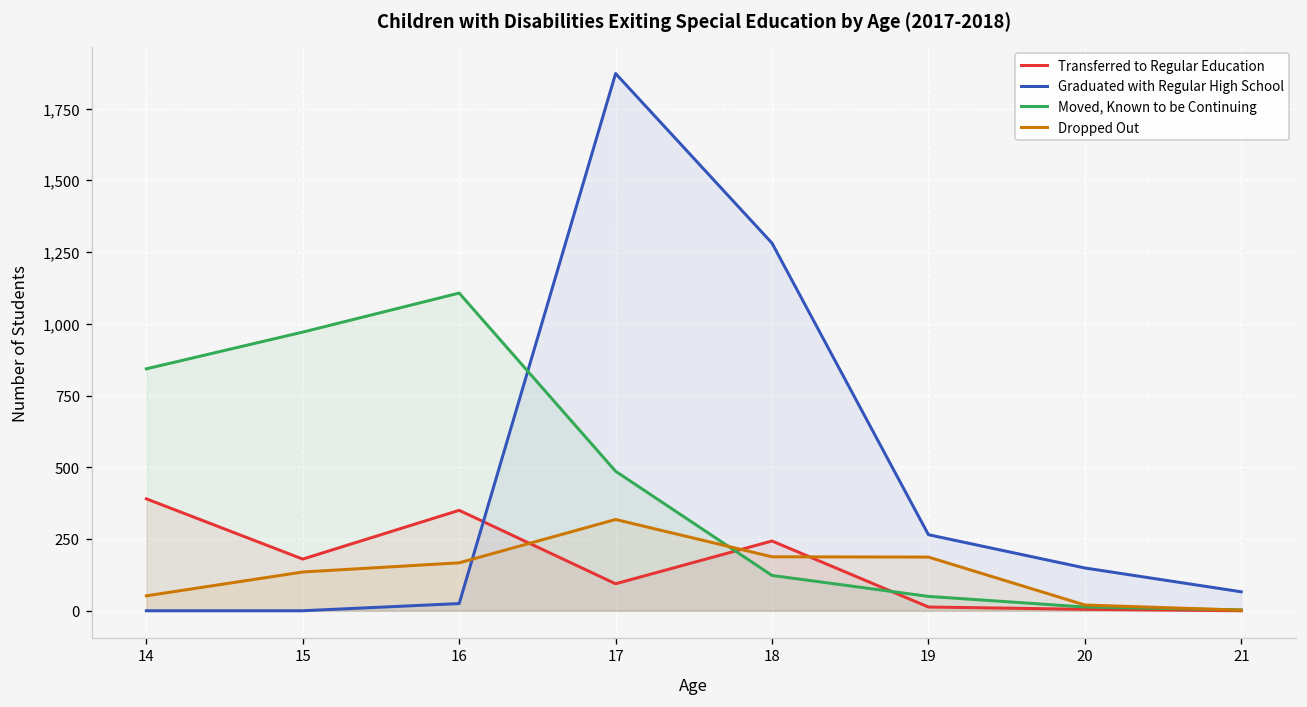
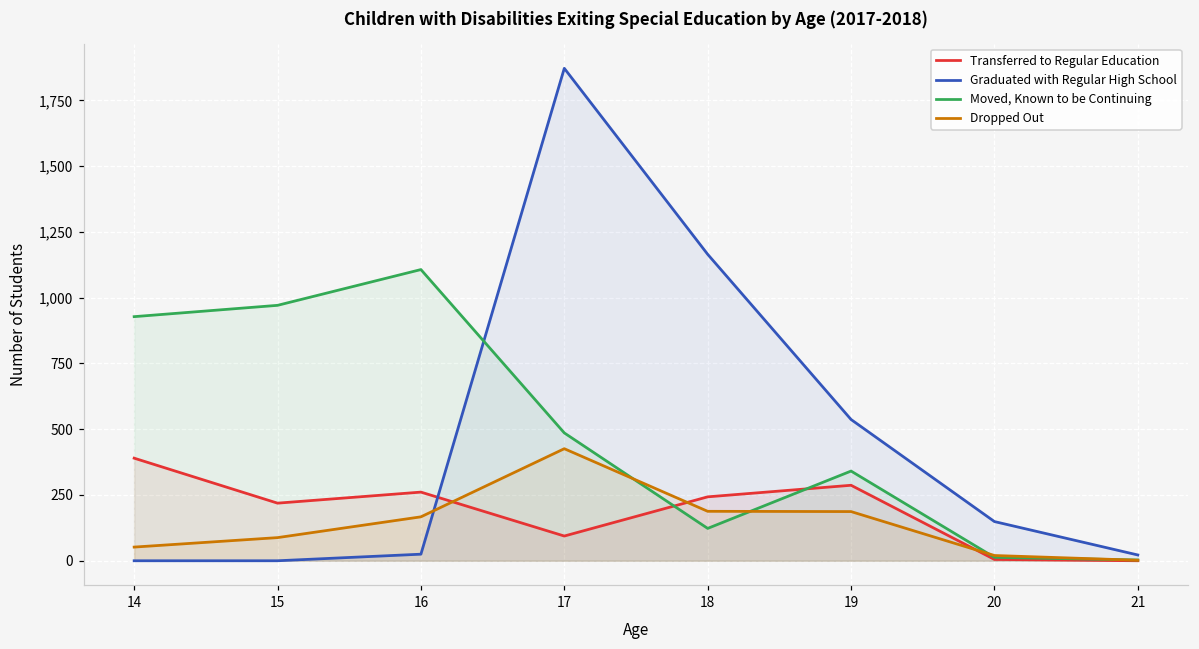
Moved, Known to be Continuing, 14: 840 -> 930
Transferred to Regular Education, 15: 180 -> 220
Dropped Out, 15: 140 -> 90
Transferred to Regular Education, 16: 350 -> 260
Dropped Out, 17: 320 -> 430
Graduated with Regular High School, 18: 1,280 -> 1,170
Transferred to Regular Education, 19: 10 -> 290
Graduated with Regular High School, 19: 270 -> 540
Moved, Known to be Continuing, 19: 50 -> 340
Graduated with Regular High School, 21: 70 -> 20
